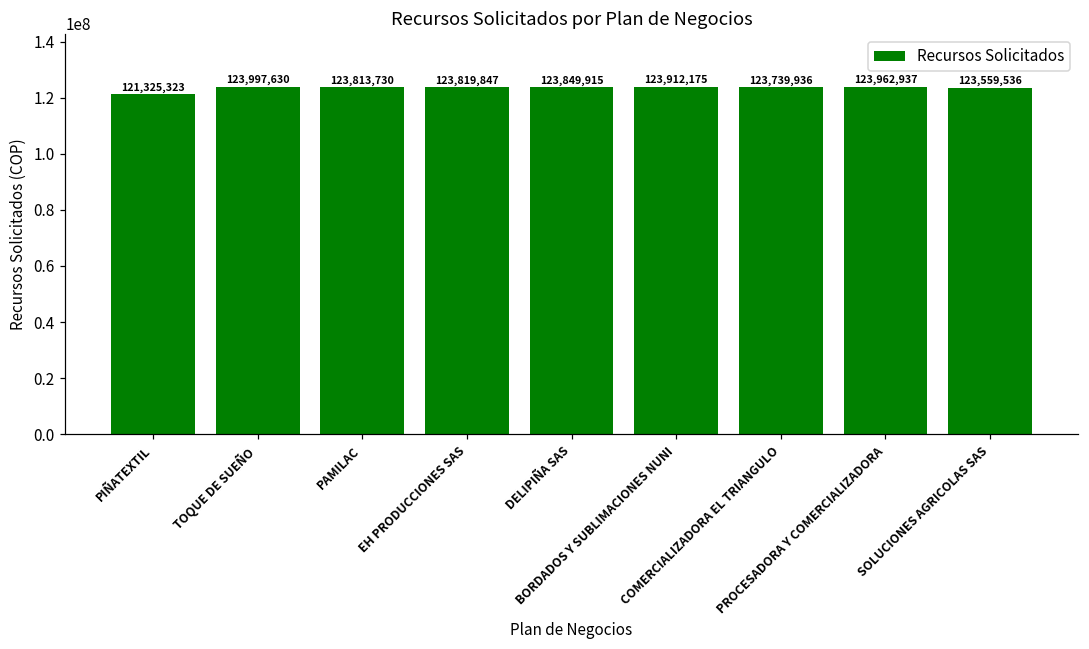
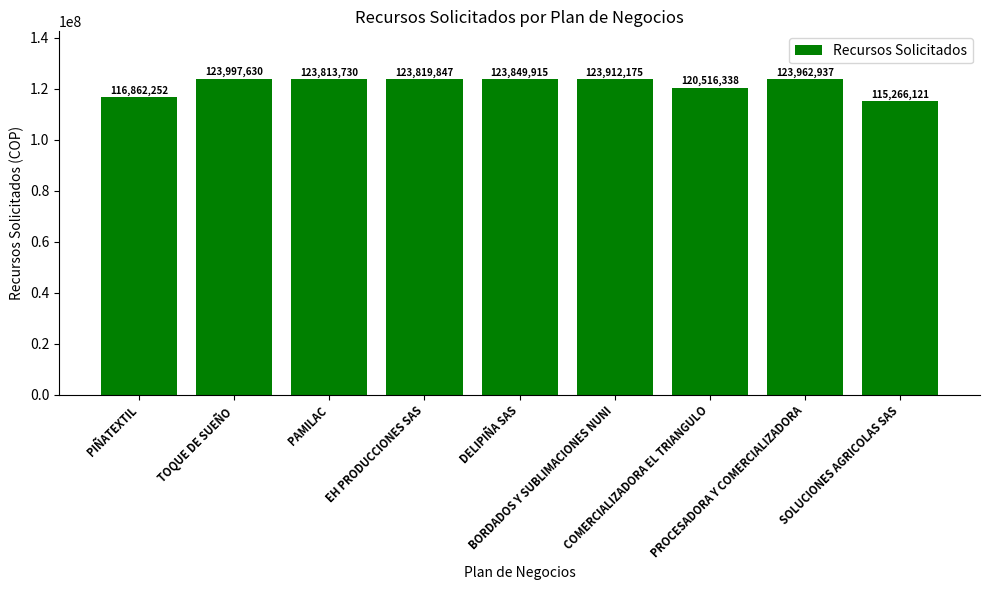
PIÑATEXTIL: 121,325,323 -> 116,862,252
COMERCIALIZADORA EL TRIANGULO: 123,739,936 -> 120,516,338
SOLUCIONES AGRICOLAS SAS: 123,559,536 -> 115,266,121
